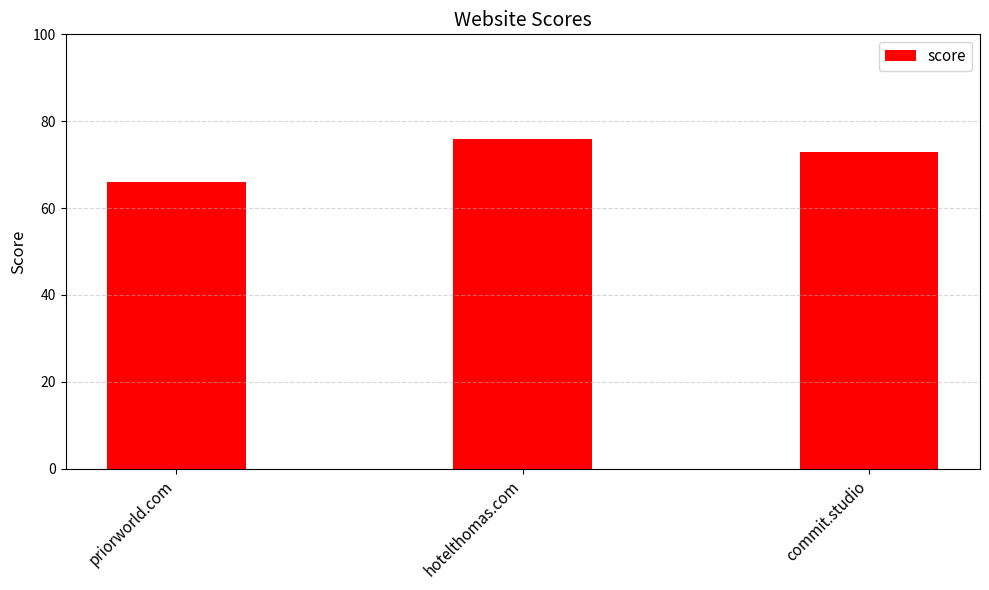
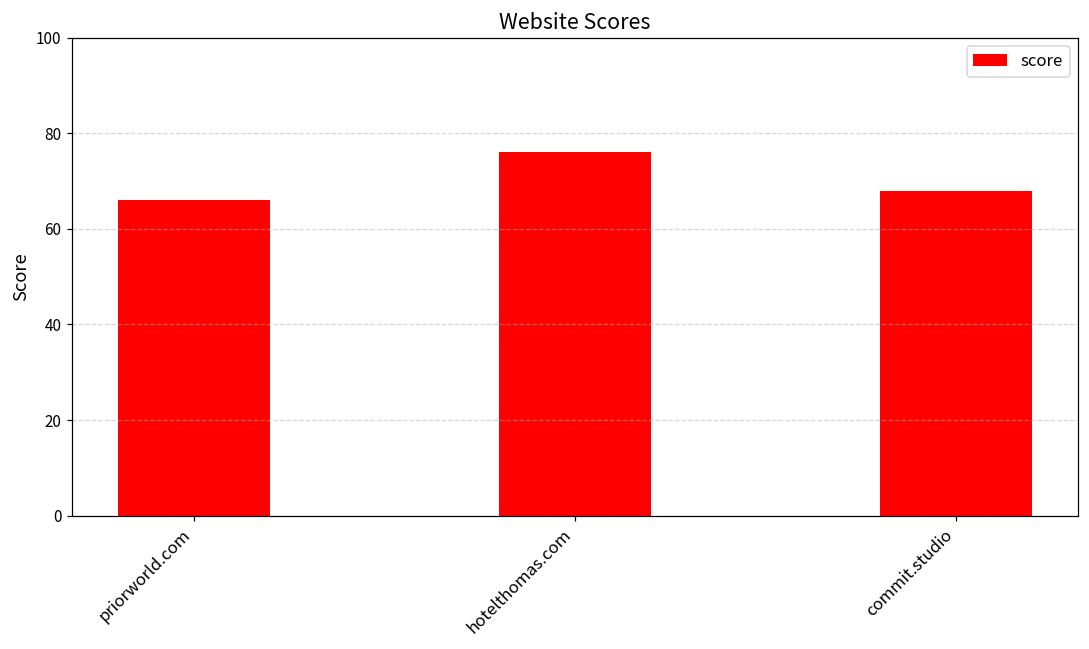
commit.studio: 73 -> 68
